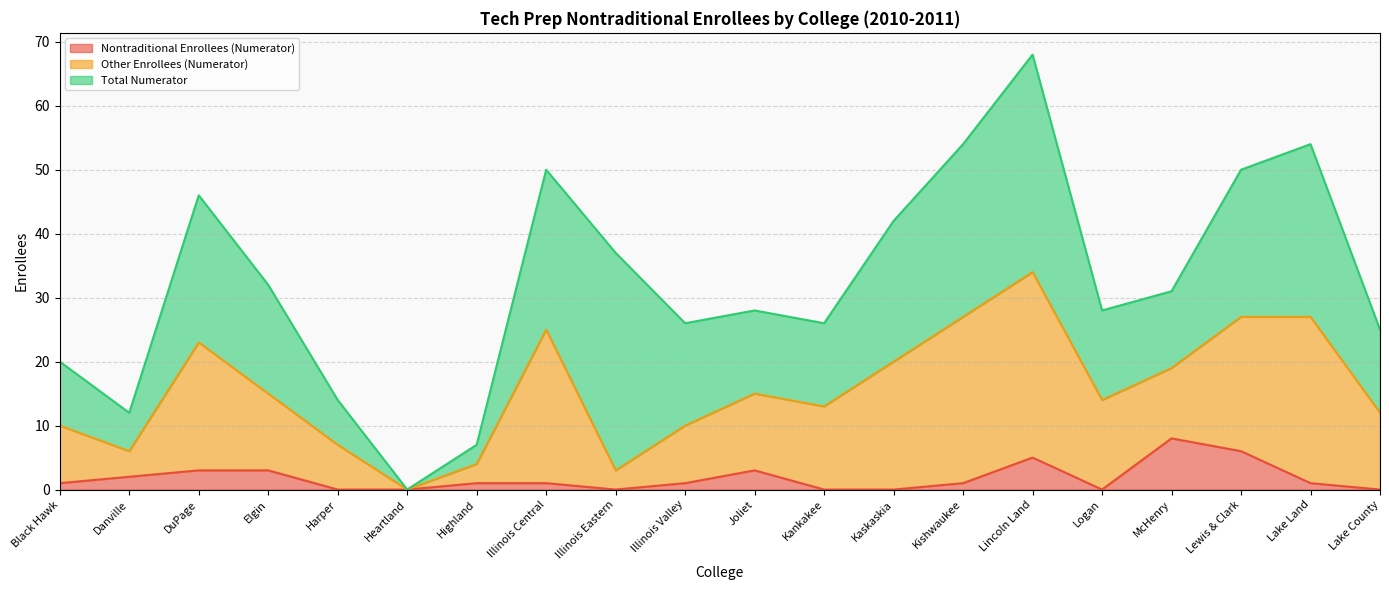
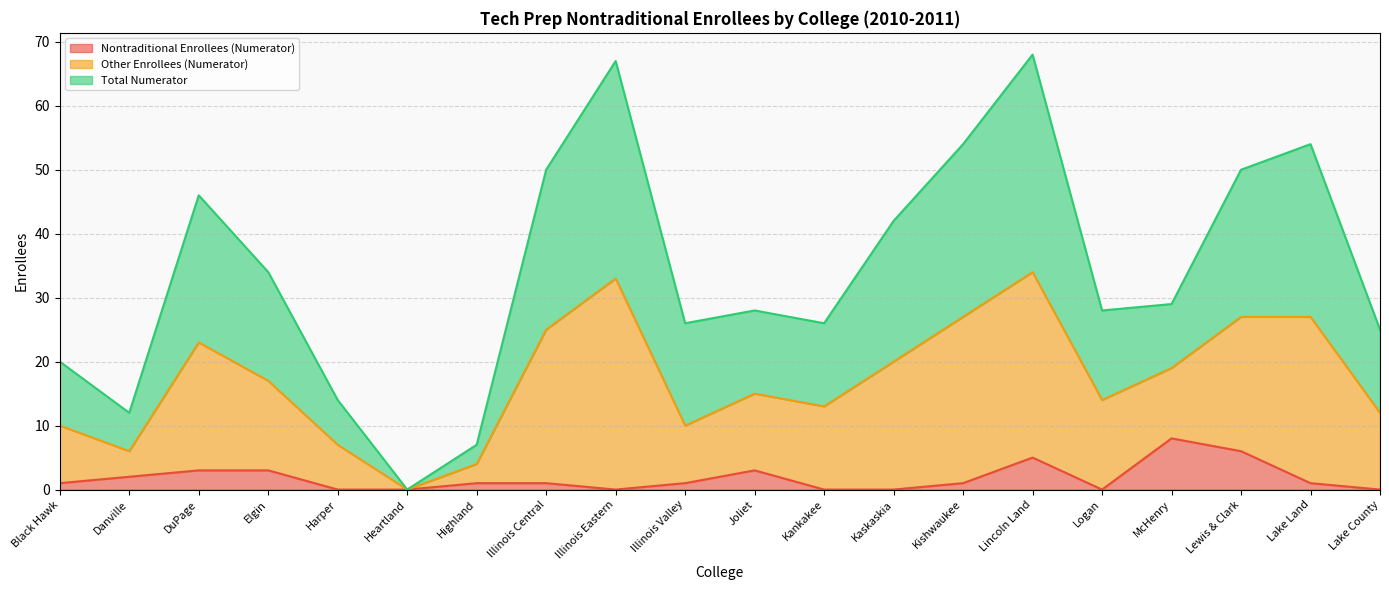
Other Enrollees (Numerator), Elgin: 12 -> 14
Other Enrollees (Numerator), Illinois Eastern: 3 -> 33
Total Numerator, McHenry: 12 -> 10
